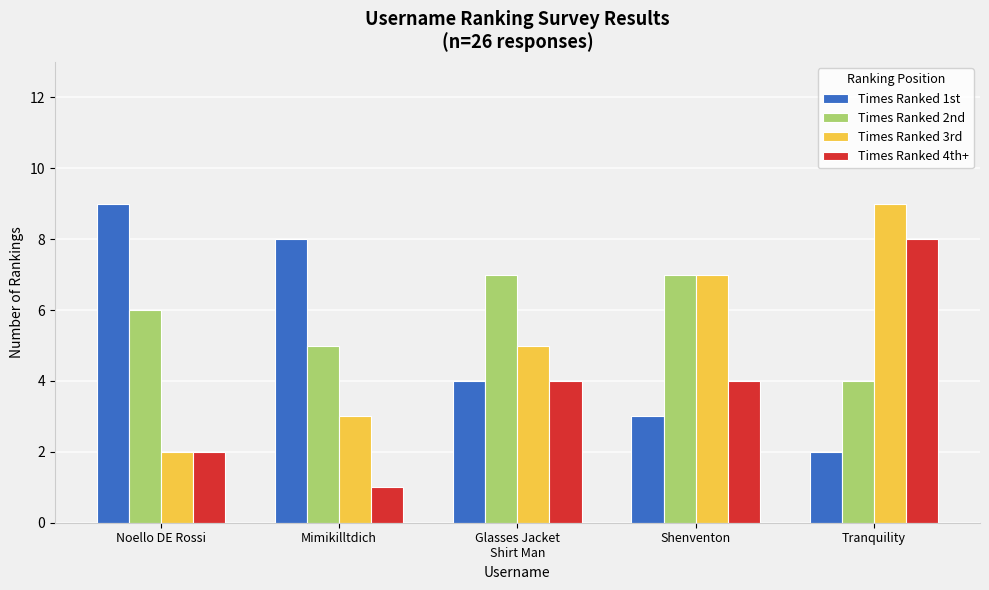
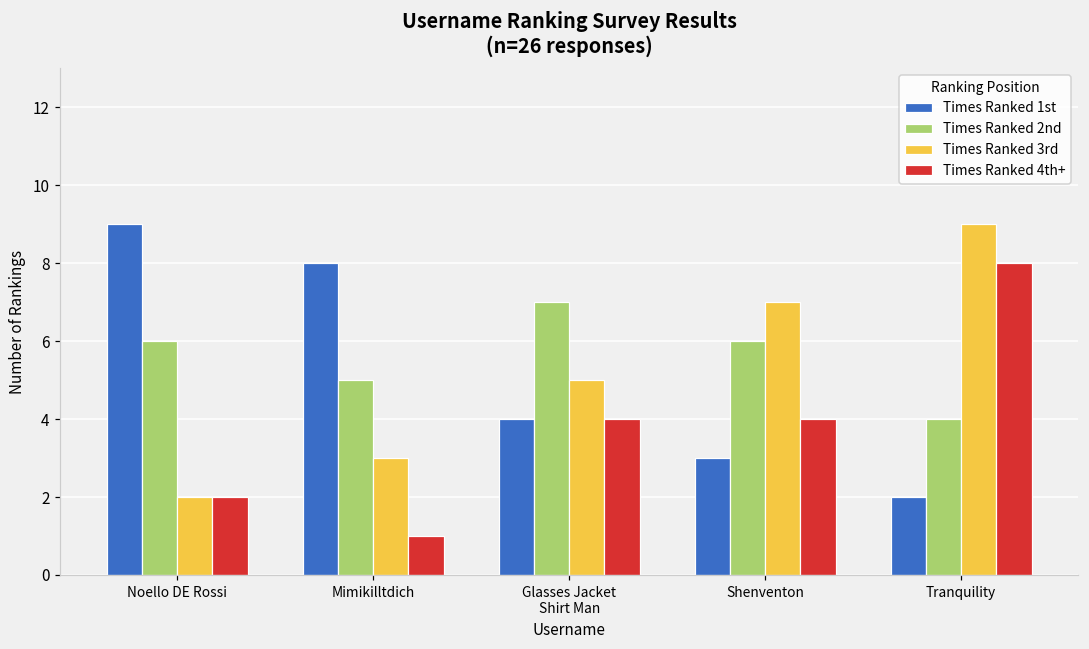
Times Ranked 2nd, Shenventon: 7 -> 6
